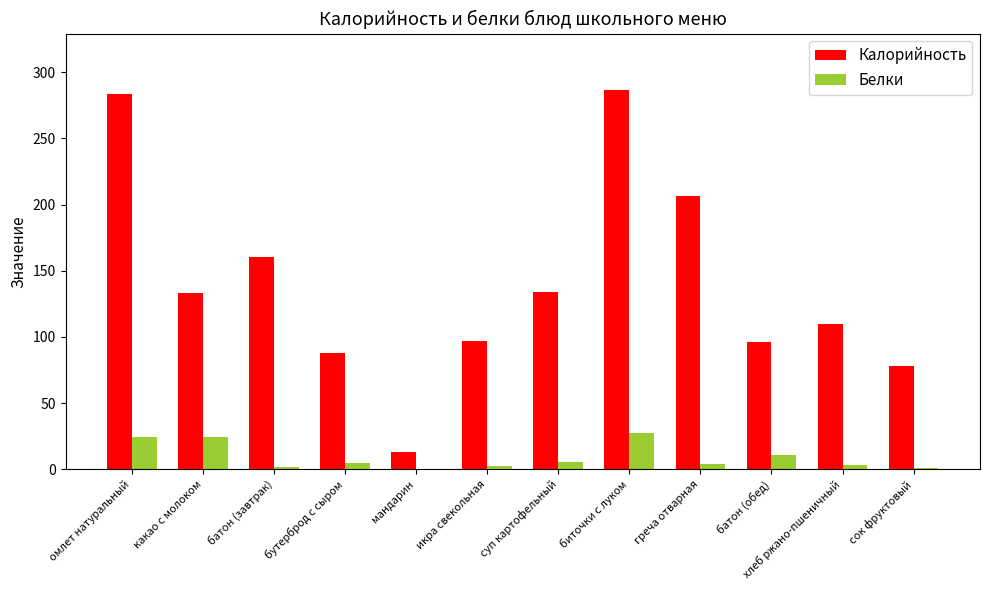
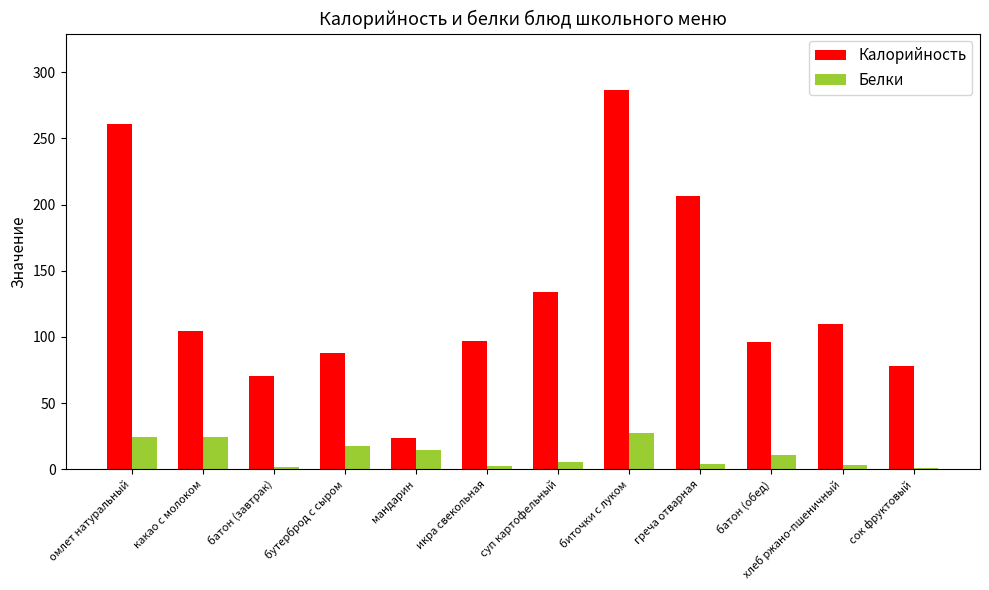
Калорийность, омлет натуральный: 283 -> 261
Калорийность, какао с молоком: 133 -> 105
Калорийность, батон (завтрак): 160 -> 70
Белки, бутерброд с сыром: 5 -> 18
Калорийность, мандарин: 13 -> 23
Белки, мандарин: 1 -> 15
